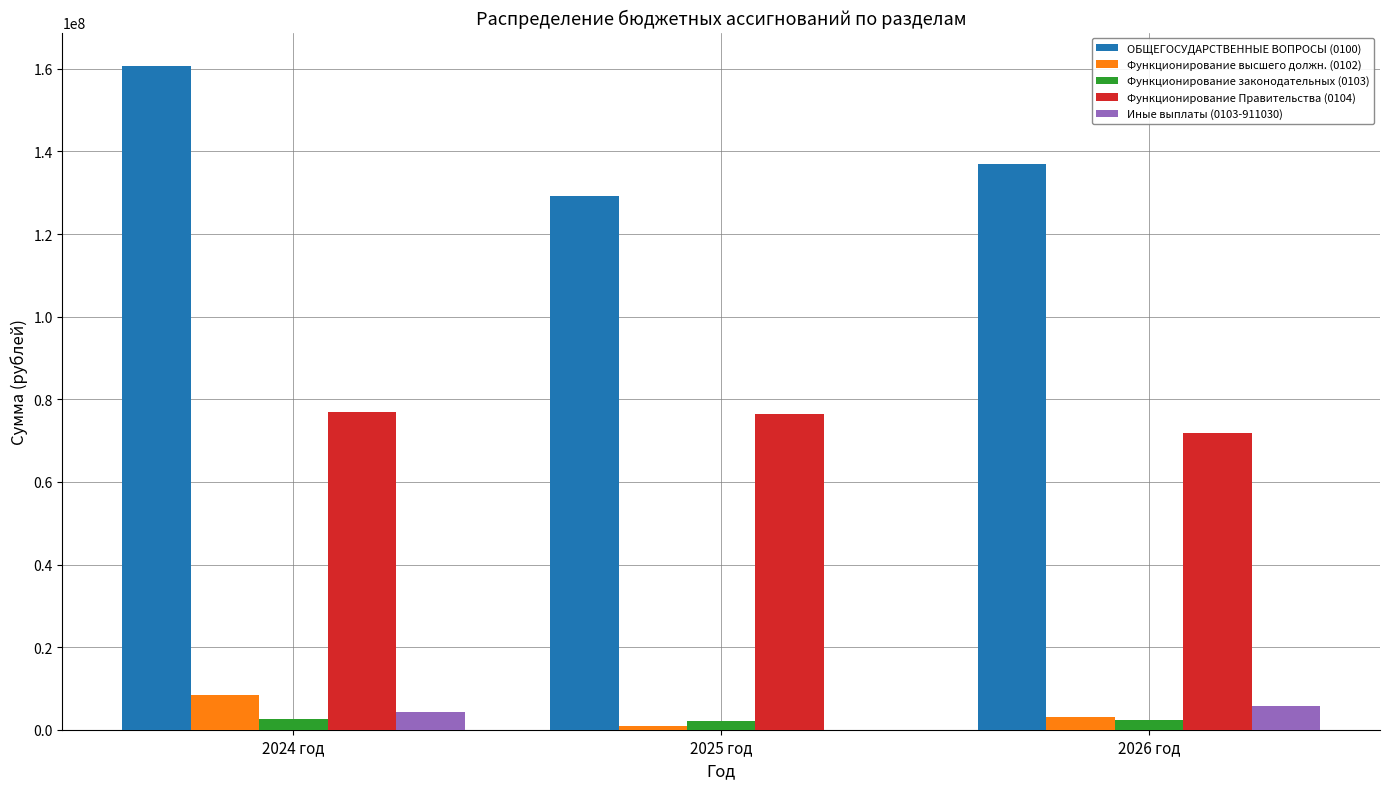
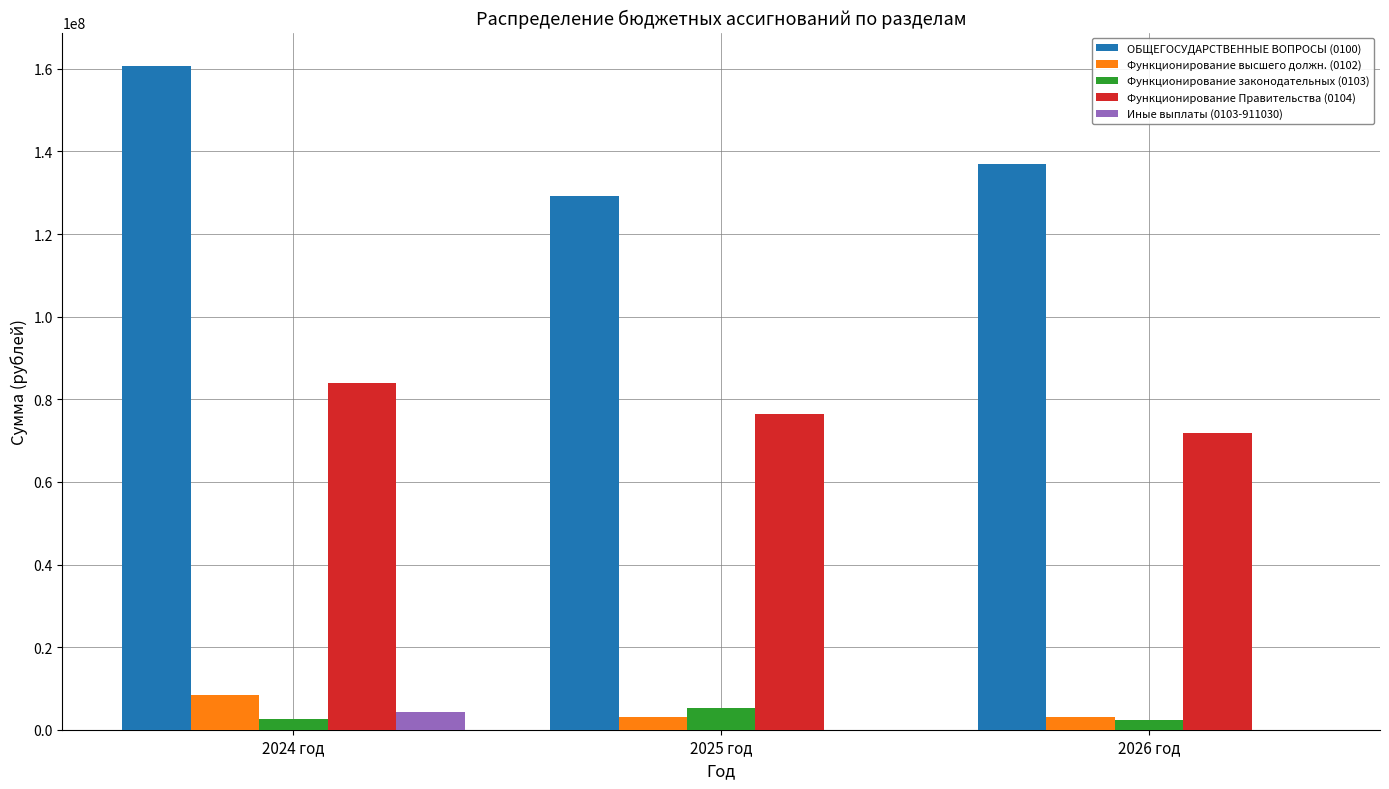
Функционирование Правительства (0104), 2024 год: 77000000 -> 84000000
Функционирование высшего должн. (0102), 2025 год: 1000000 -> 3000000
Функционирование законодательных (0103), 2025 год: 2000000 -> 5000000
Иные выплаты (0103-911030), 2026 год: 6000000 -> 0
